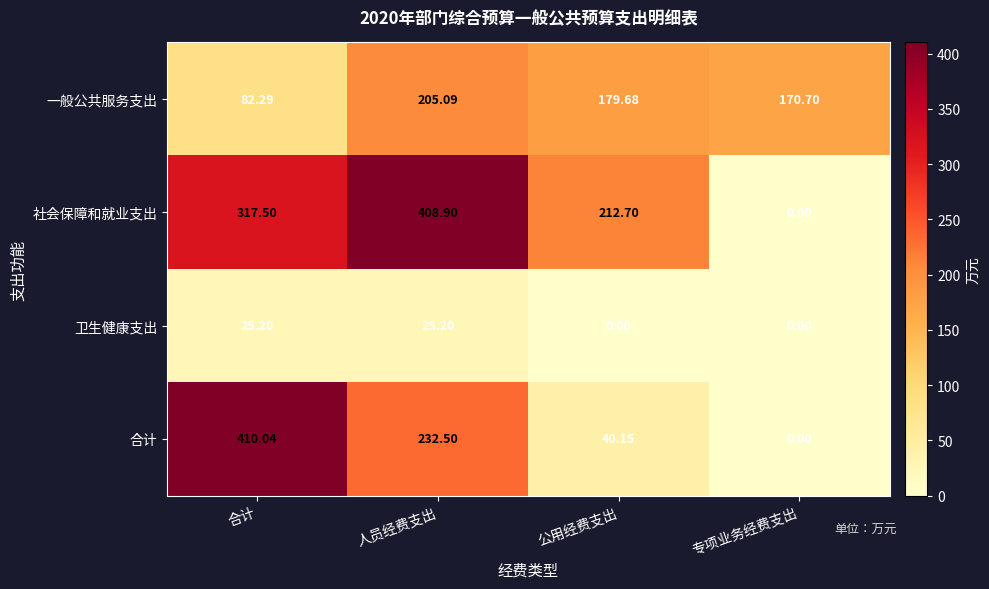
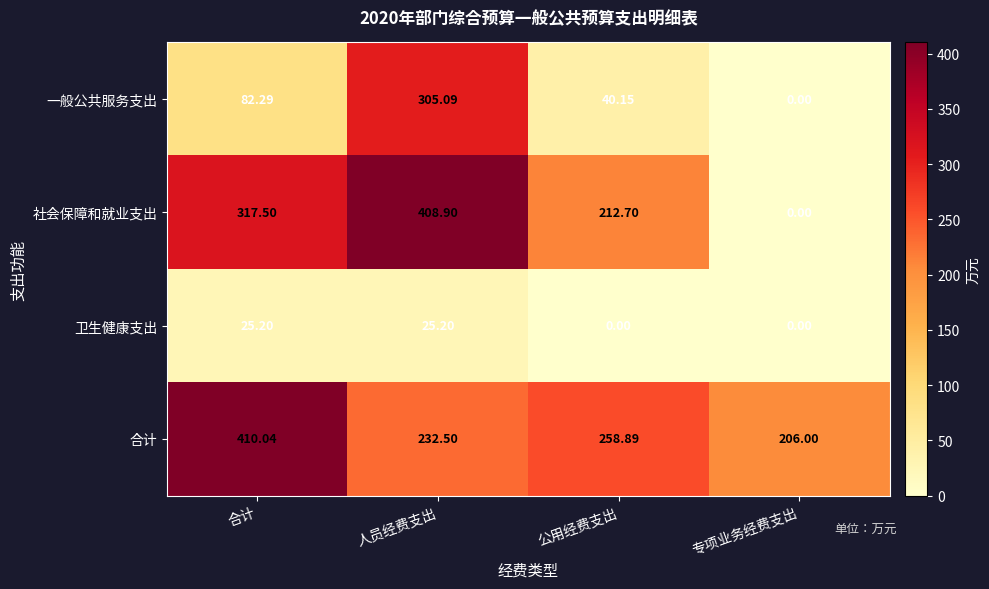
一般公共服务支出, 人员经费支出: 205.09 -> 305.09
一般公共服务支出, 公用经费支出: 179.68 -> 40.15
一般公共服务支出, 专项业务经费支出: 170.70 -> 0.00
合计, 公用经费支出: 40.15 -> 258.89
合计, 专项业务经费支出: 0.00 -> 206.00
